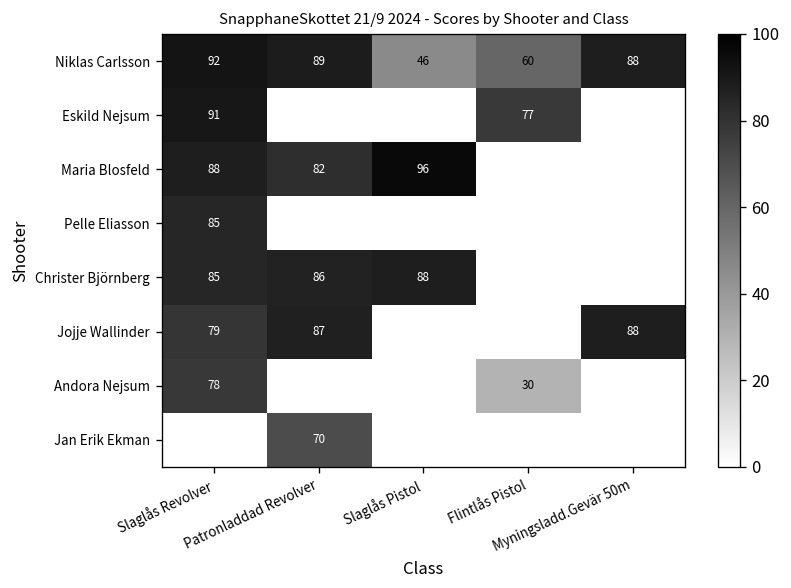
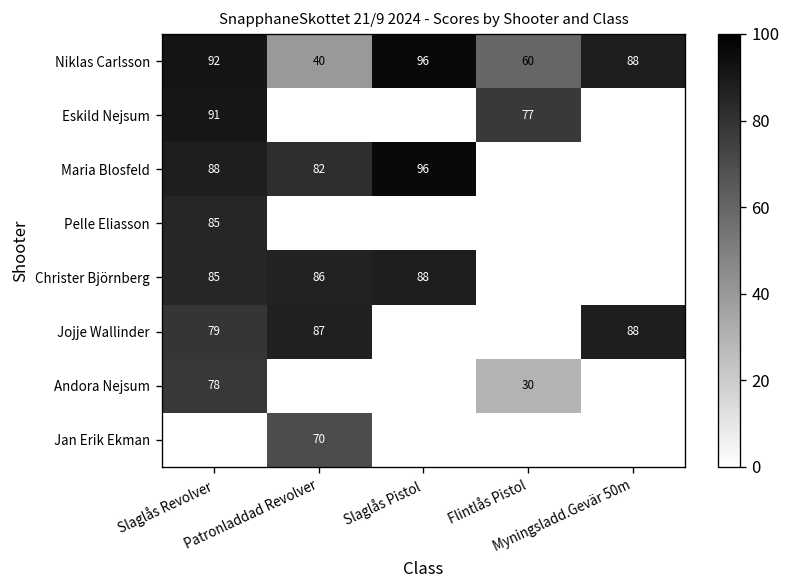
Niklas Carlsson, Patronladdad Revolver: 89 -> 40
Niklas Carlsson, Slaglås Pistol: 46 -> 96
